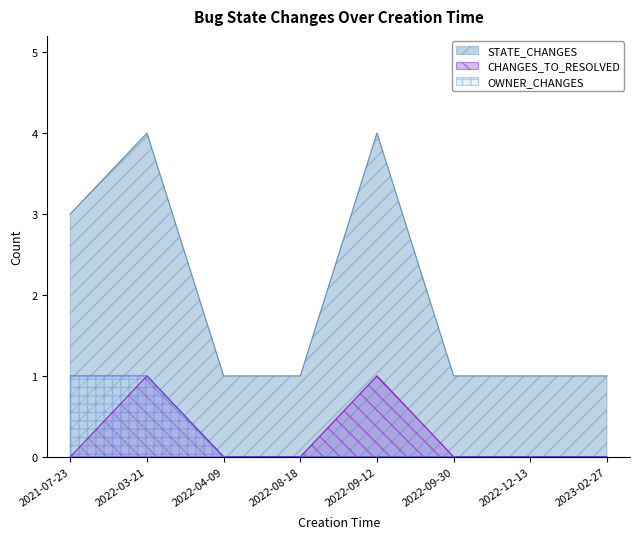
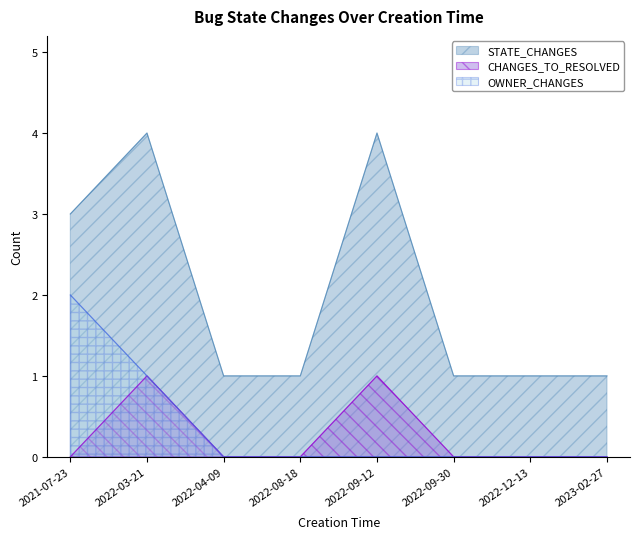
OWNER_CHANGES, 2021-07-23: 1 -> 2
